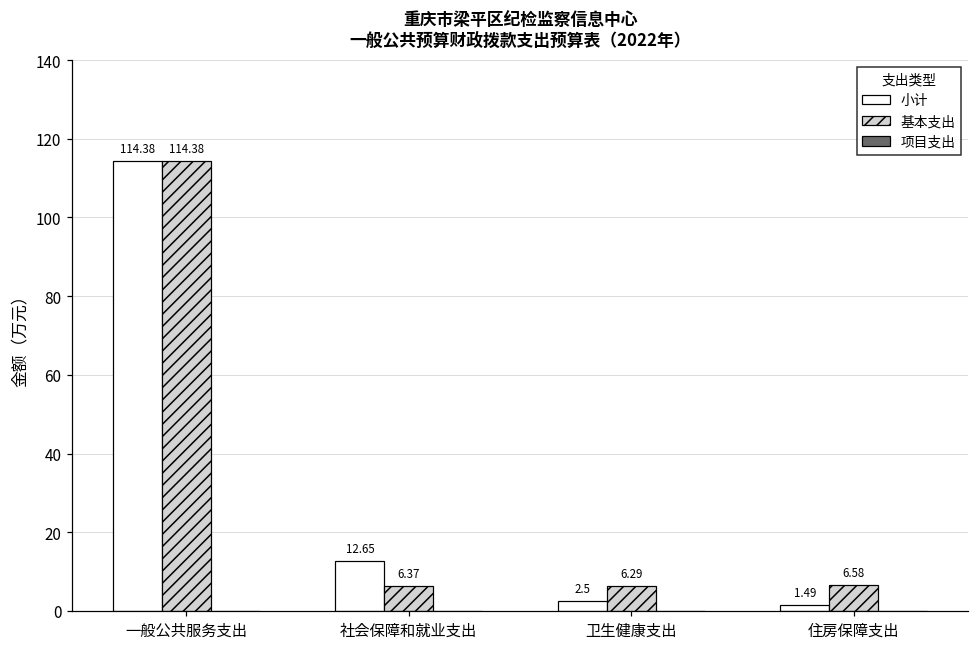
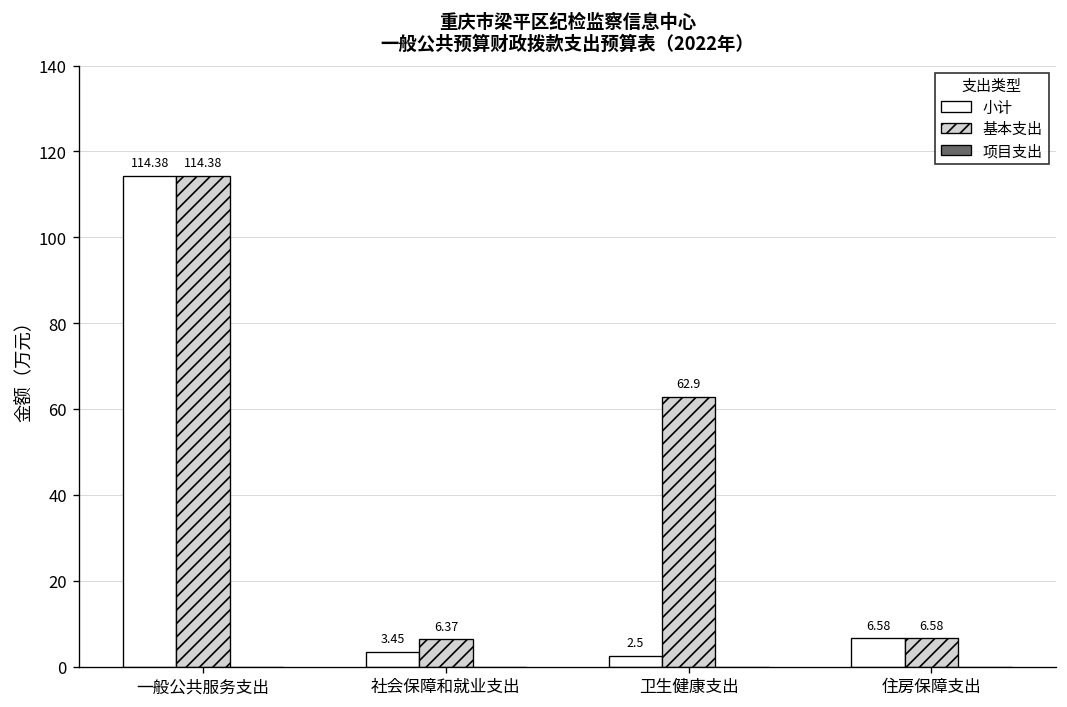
小计, 社会保障和就业支出: 12.65 -> 3.45
基本支出, 卫生健康支出: 6.29 -> 62.9
小计, 住房保障支出: 1.49 -> 6.58
